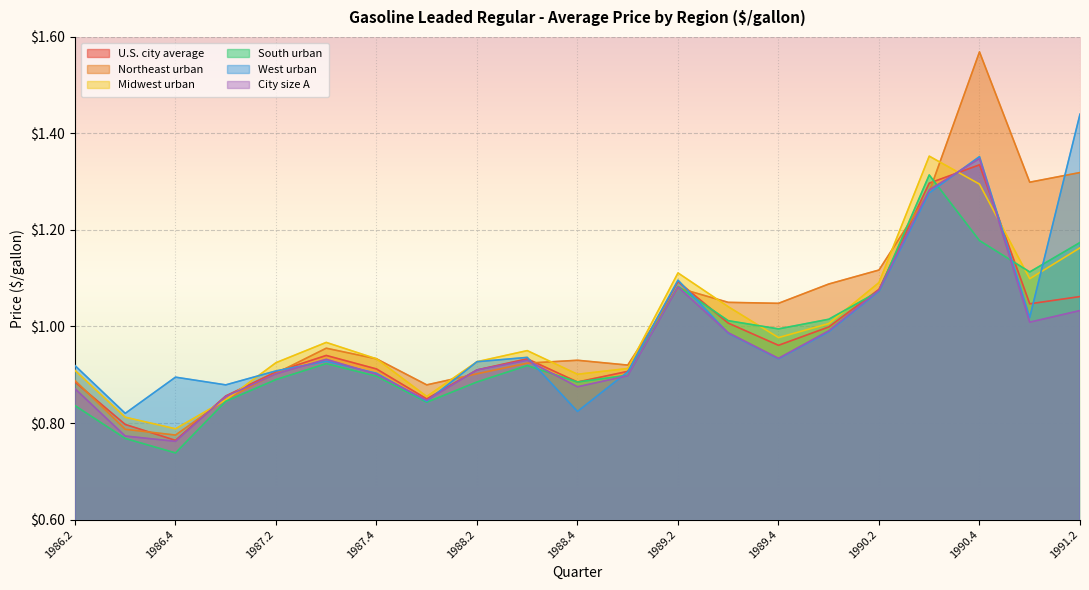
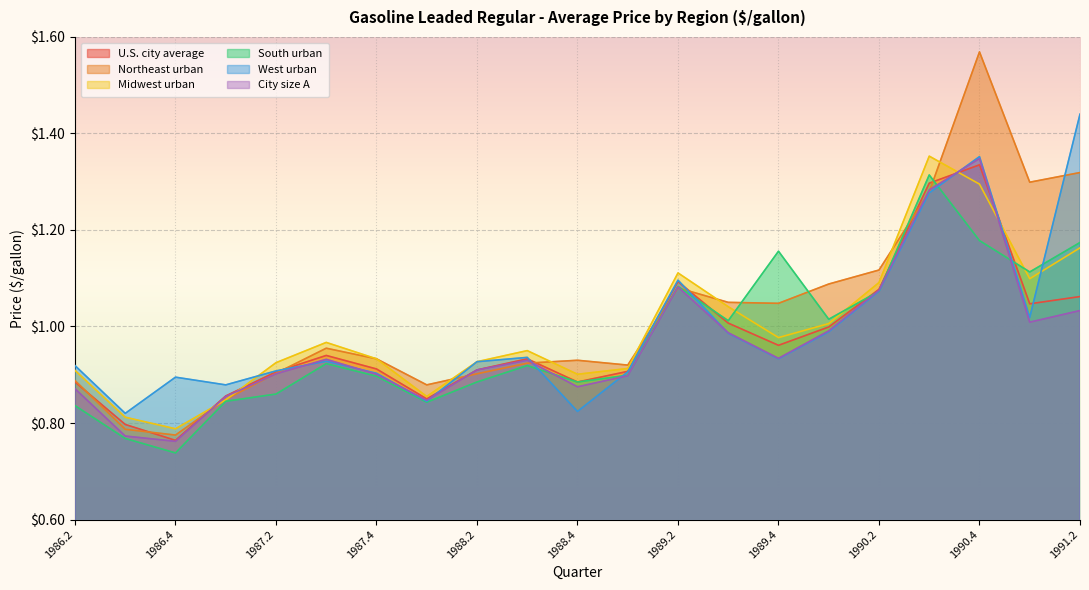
South urban, 1987.2: $0.89 -> $0.86
South urban, 1989.4: $1.00 -> $1.16
